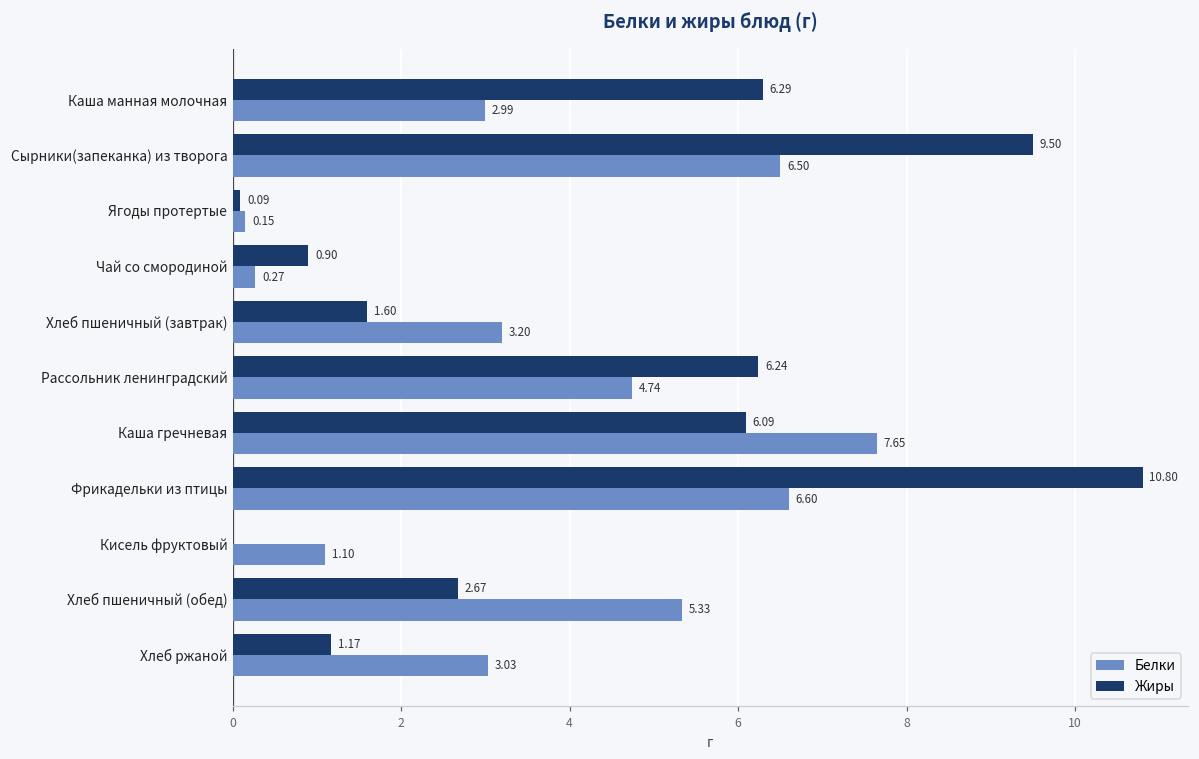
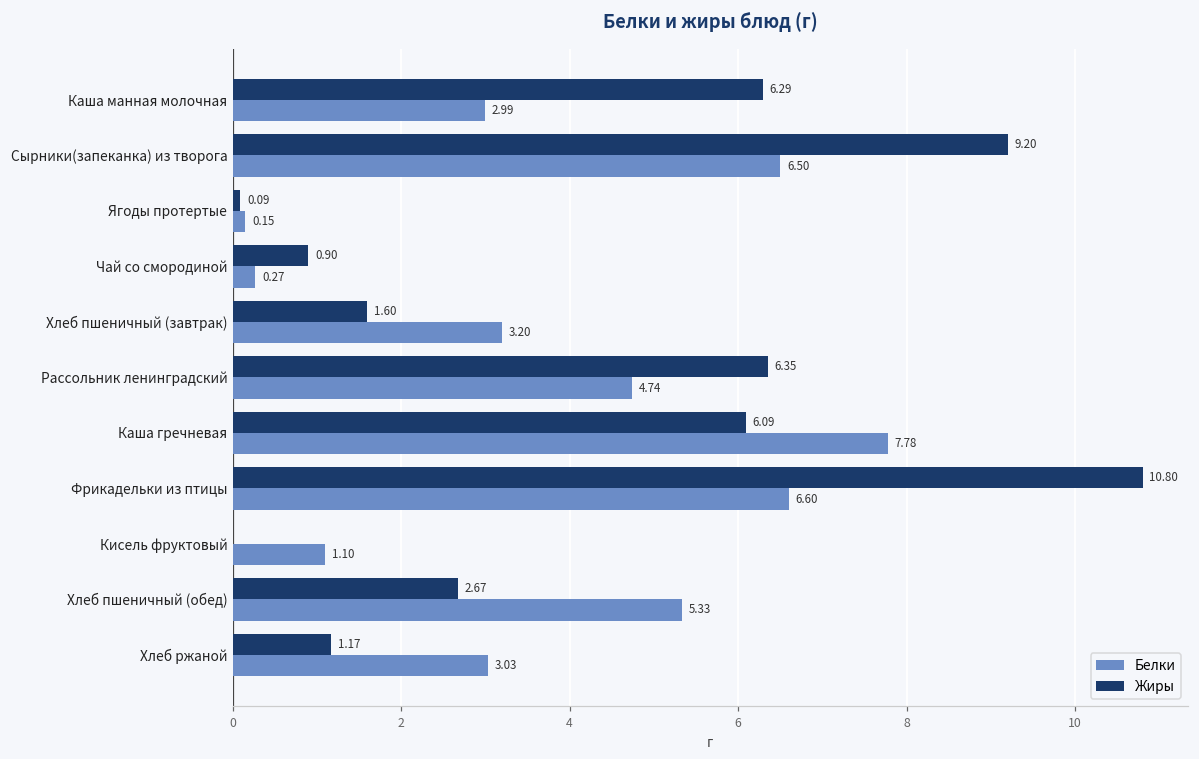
Жиры, Сырники(запеканка) из творога: 9.50 -> 9.20
Жиры, Рассольник ленинградский: 6.24 -> 6.35
Белки, Каша гречневая: 7.65 -> 7.78
